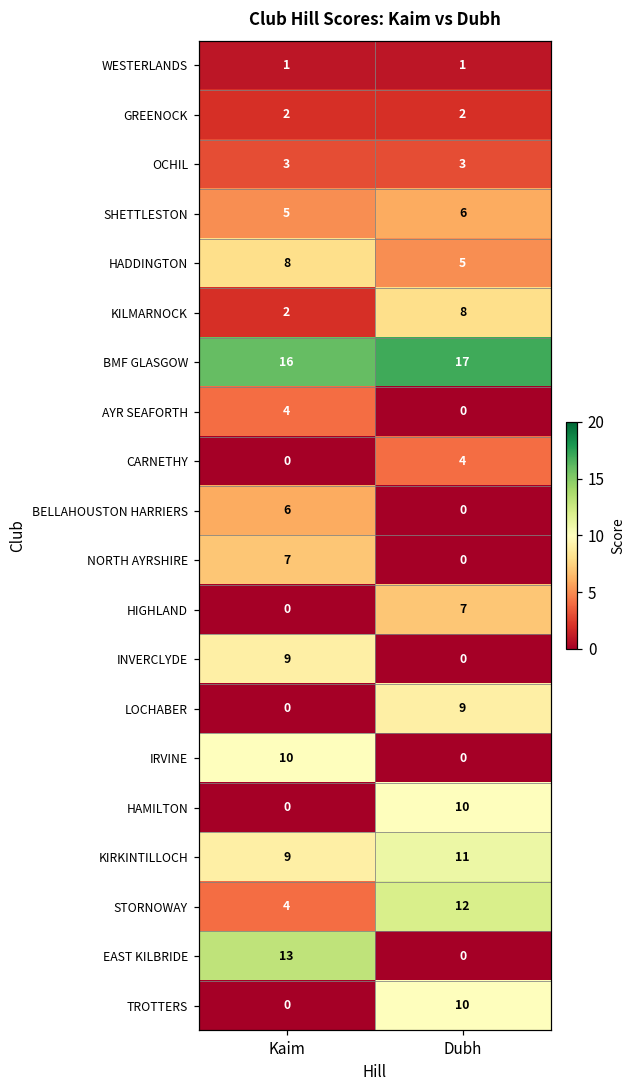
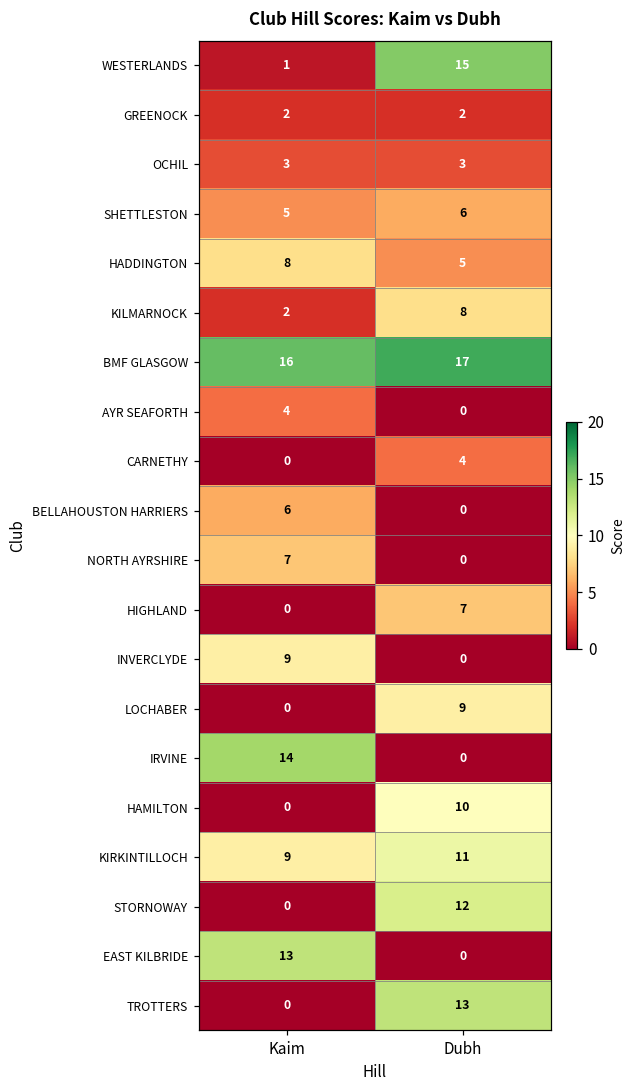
WESTERLANDS, Dubh: 1 -> 15
IRVINE, Kaim: 10 -> 14
STORNOWAY, Kaim: 4 -> 0
TROTTERS, Dubh: 10 -> 13
